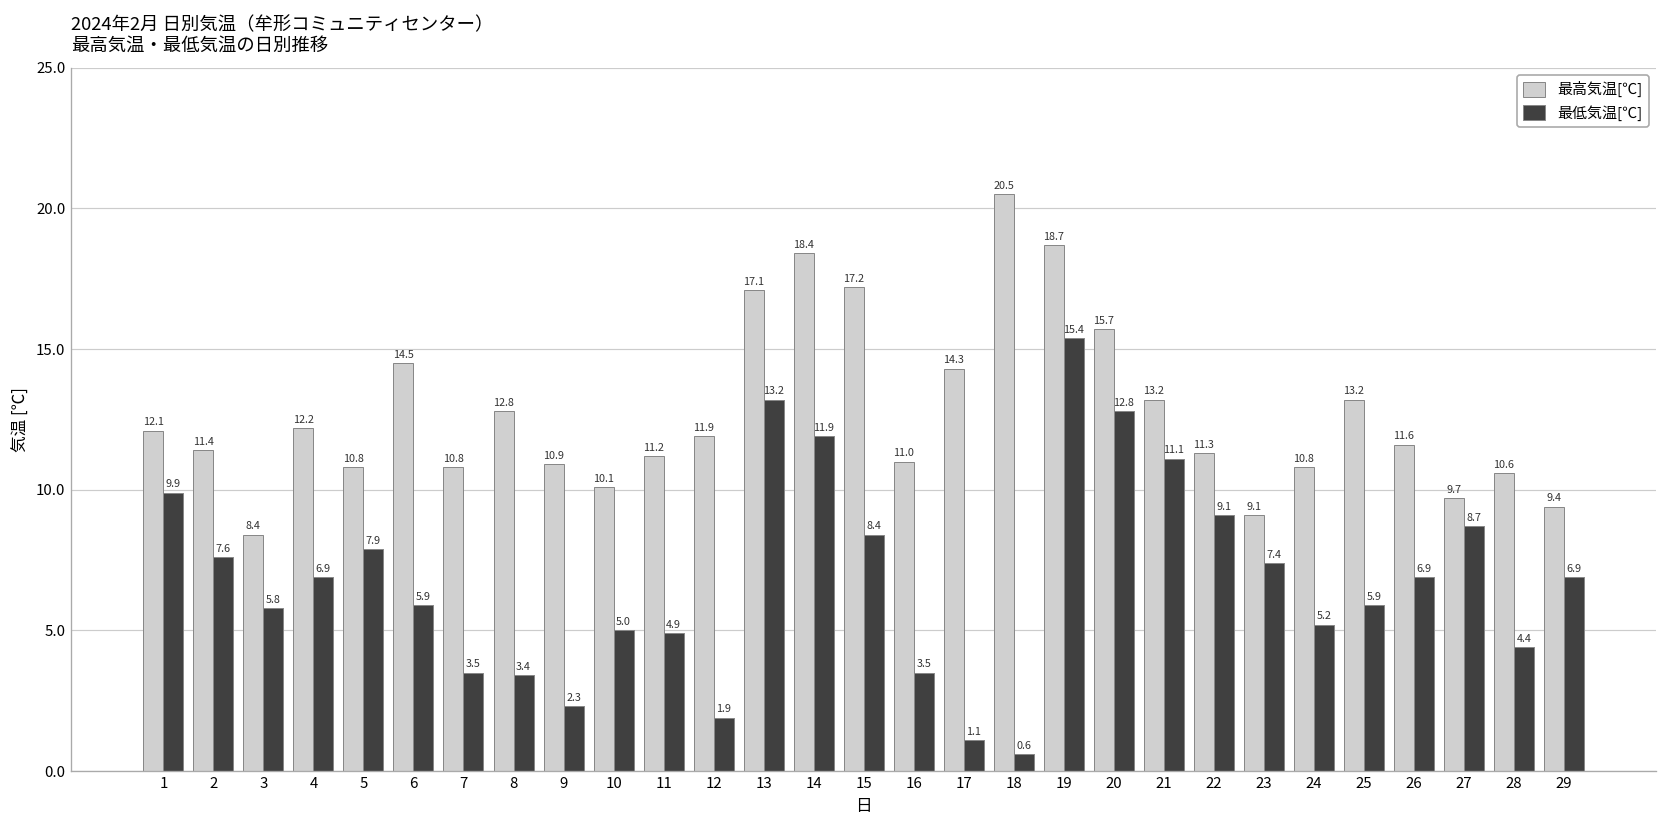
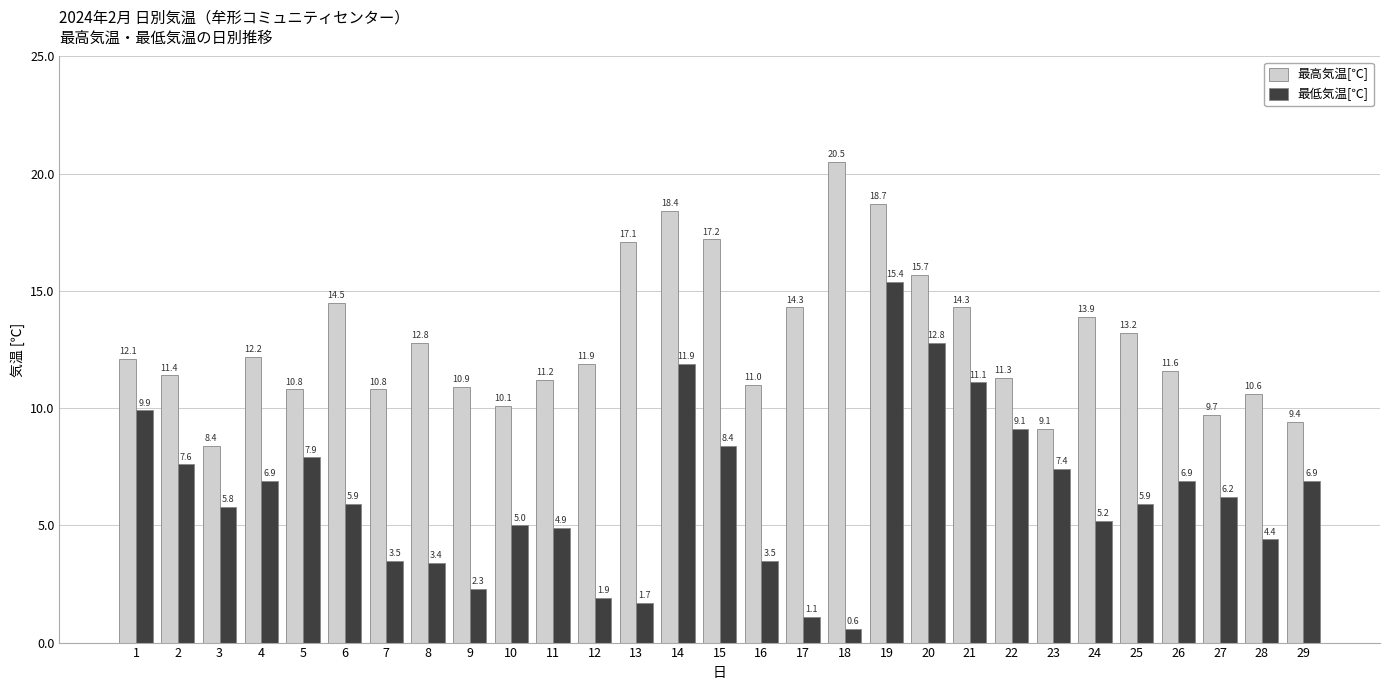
最低気温[℃], 13: 13.2 -> 1.7
最高気温[℃], 21: 13.2 -> 14.3
最高気温[℃], 24: 10.8 -> 13.9
最低気温[℃], 27: 8.7 -> 6.2
